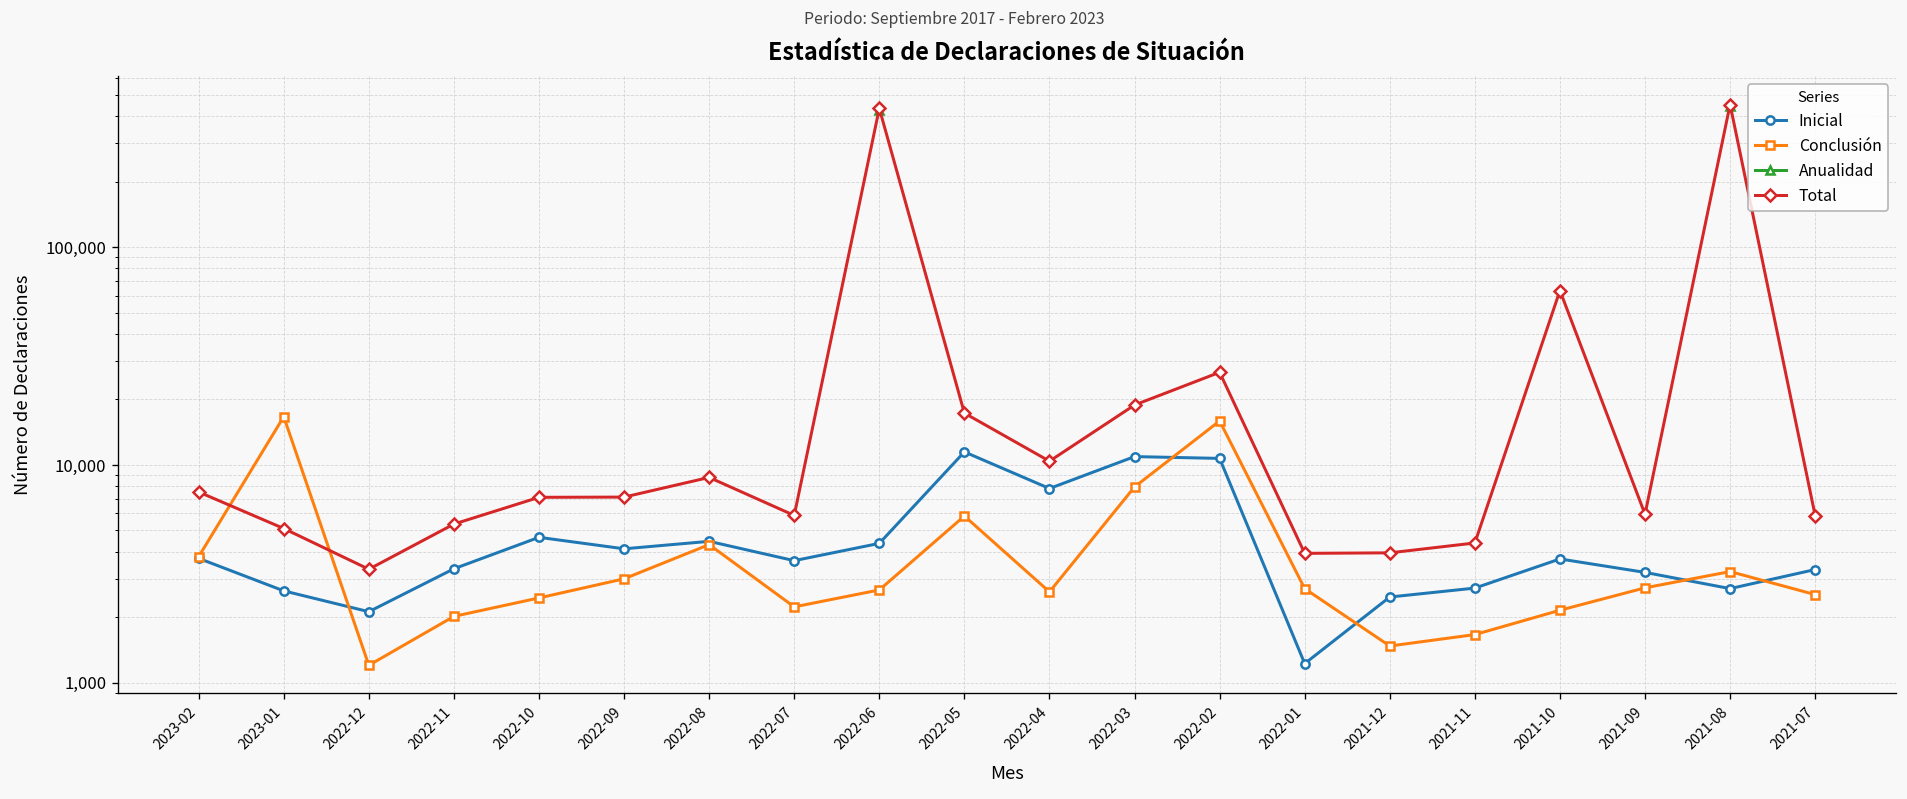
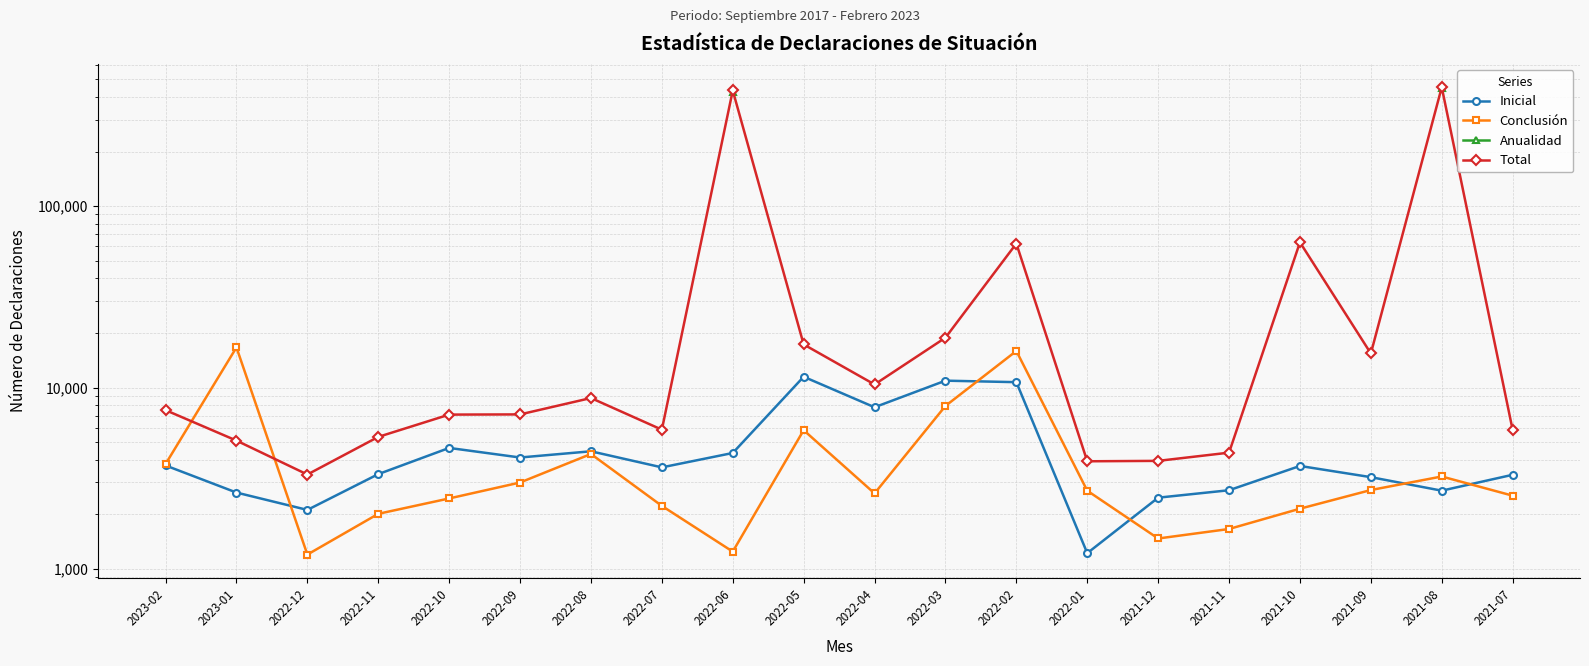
Conclusión, 2022-06: 2,700 -> 1,200
Total, 2022-02: 27,000 -> 62,000
Total, 2021-09: 5,900 -> 15,000
